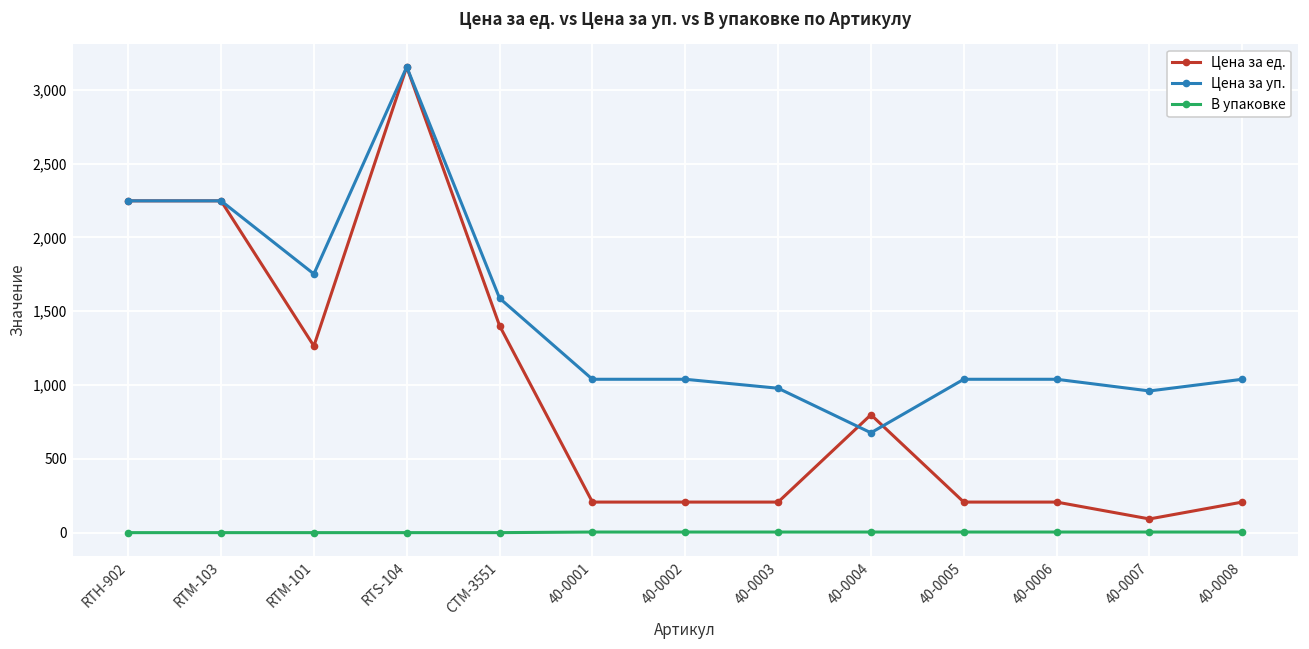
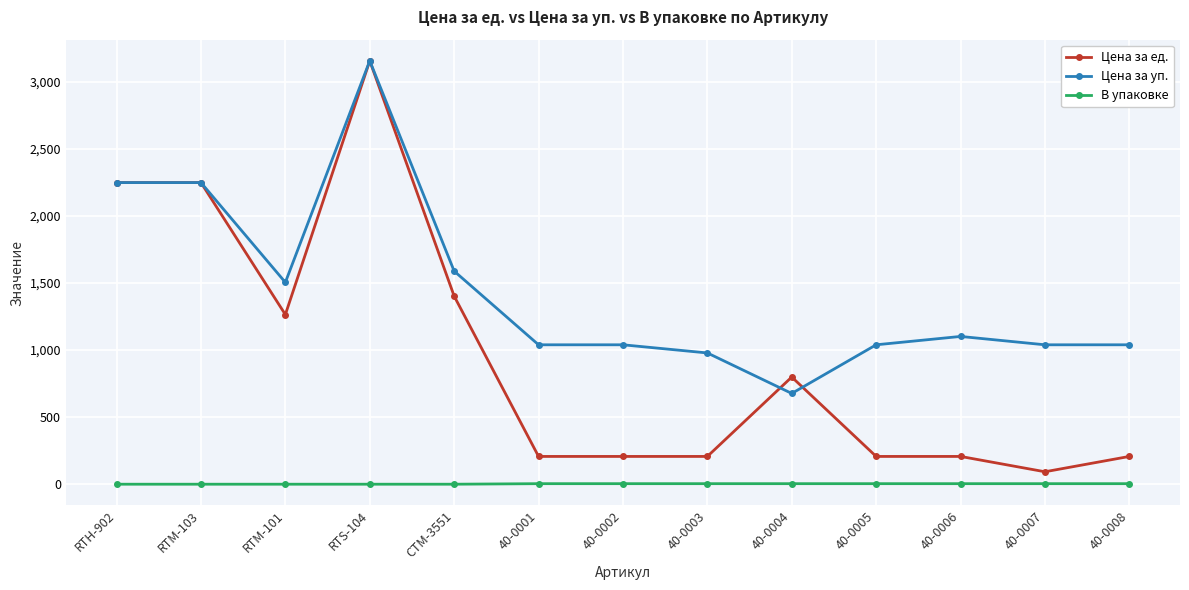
Цена за уп., RTM-101: 1,750 -> 1,500
Цена за уп., 40-0006: 1,040 -> 1,100
Цена за уп., 40-0007: 960 -> 1,040
